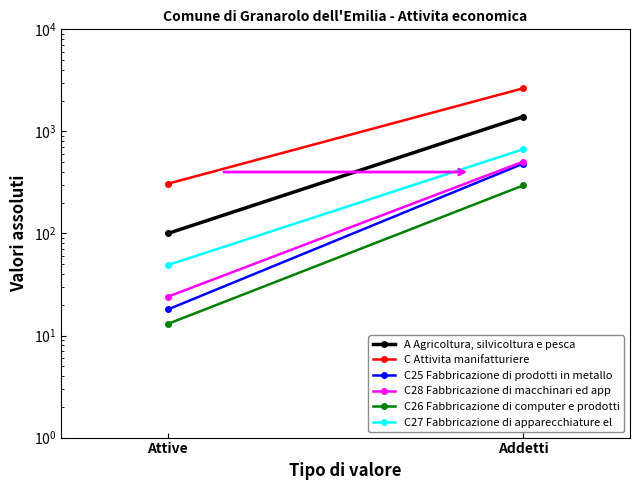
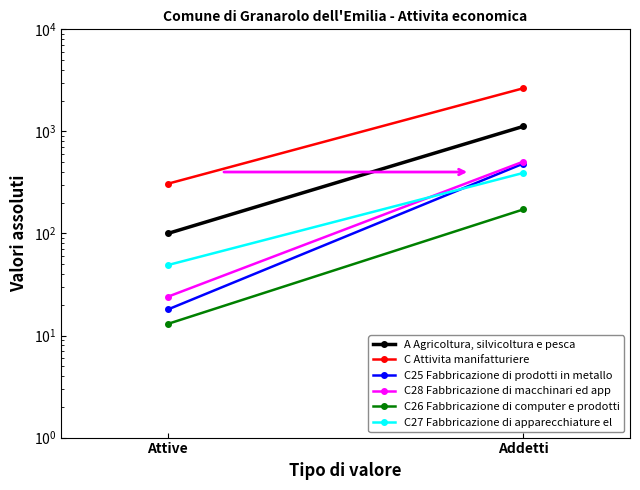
A Agricoltura, silvicoltura e pesca, Addetti: 1400 -> 1100
C26 Fabbricazione di computer e prodotti, Addetti: 300 -> 170
C27 Fabbricazione di apparecchiature el, Addetti: 700 -> 390
